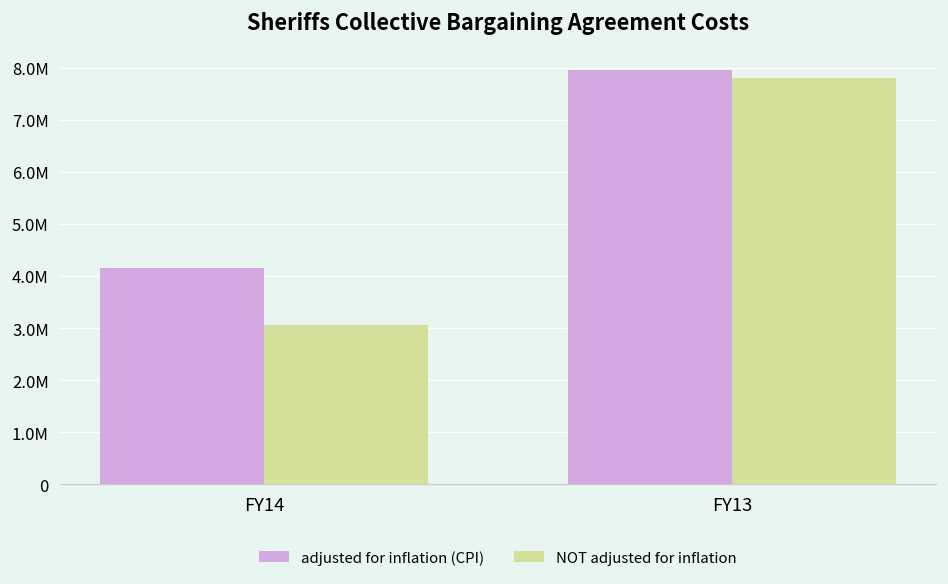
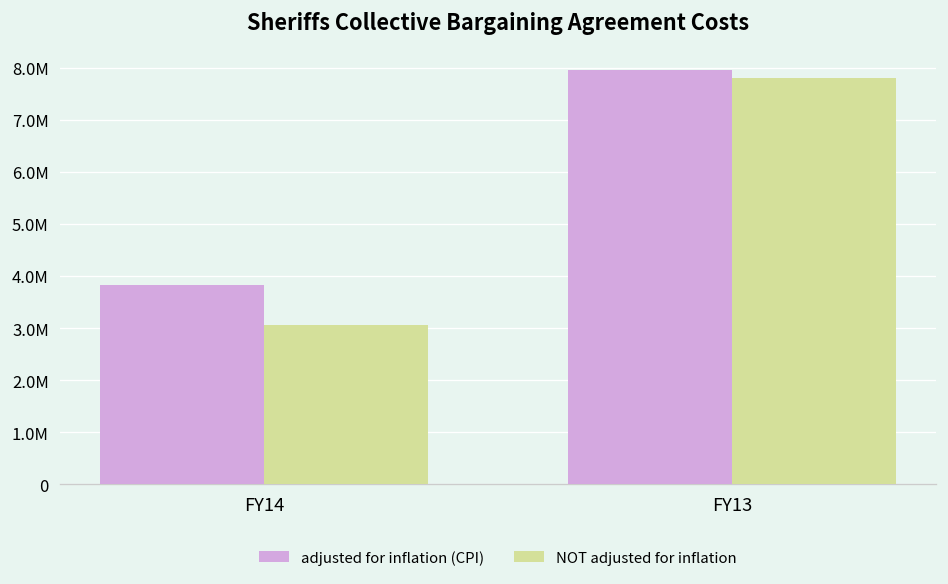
adjusted for inflation (CPI), FY14: 4100000 -> 3800000
